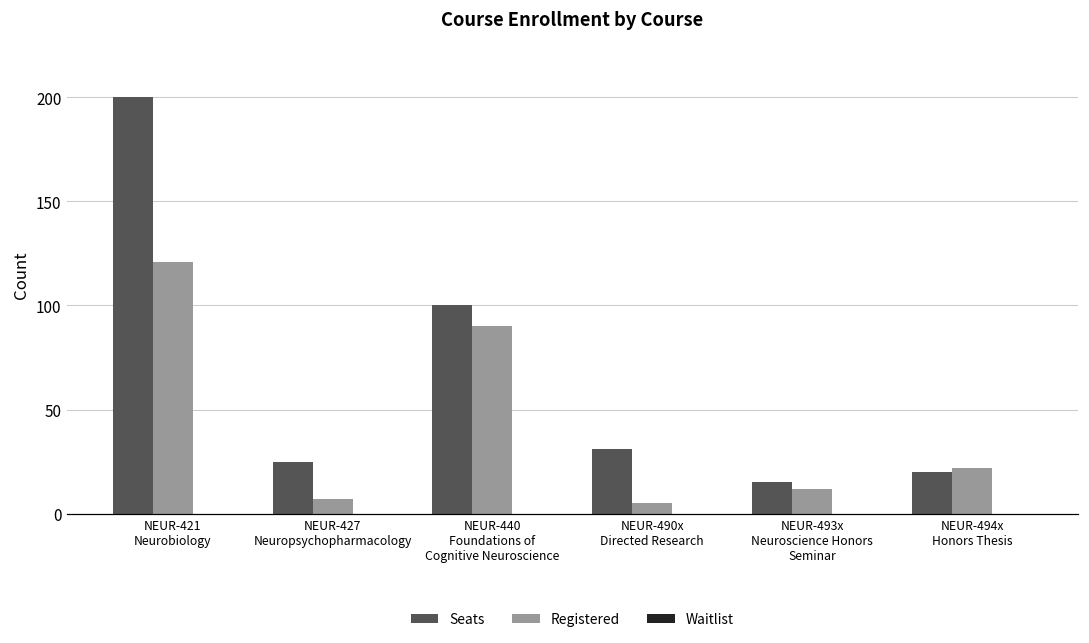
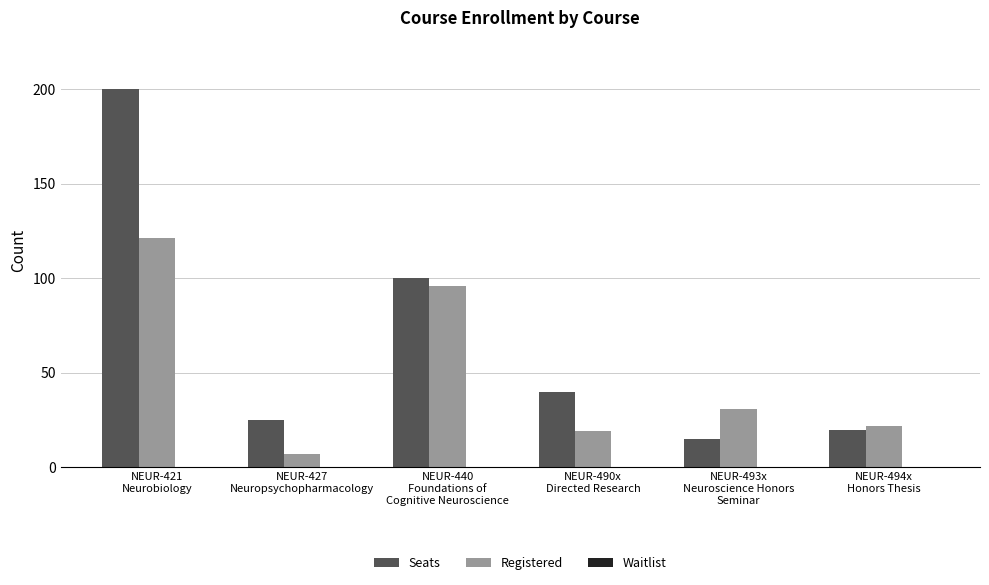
Registered, NEUR-440 Foundations of Cognitive Neuroscience: 90 -> 96
Seats, NEUR-490x Directed Research: 31 -> 40
Registered, NEUR-490x Directed Research: 5 -> 19
Registered, NEUR-493x Neuroscience Honors Seminar: 12 -> 31
